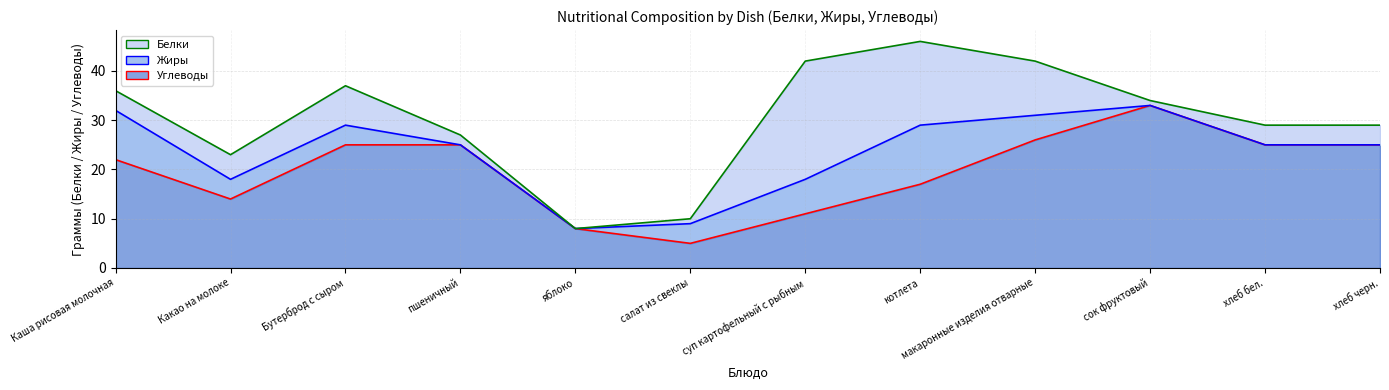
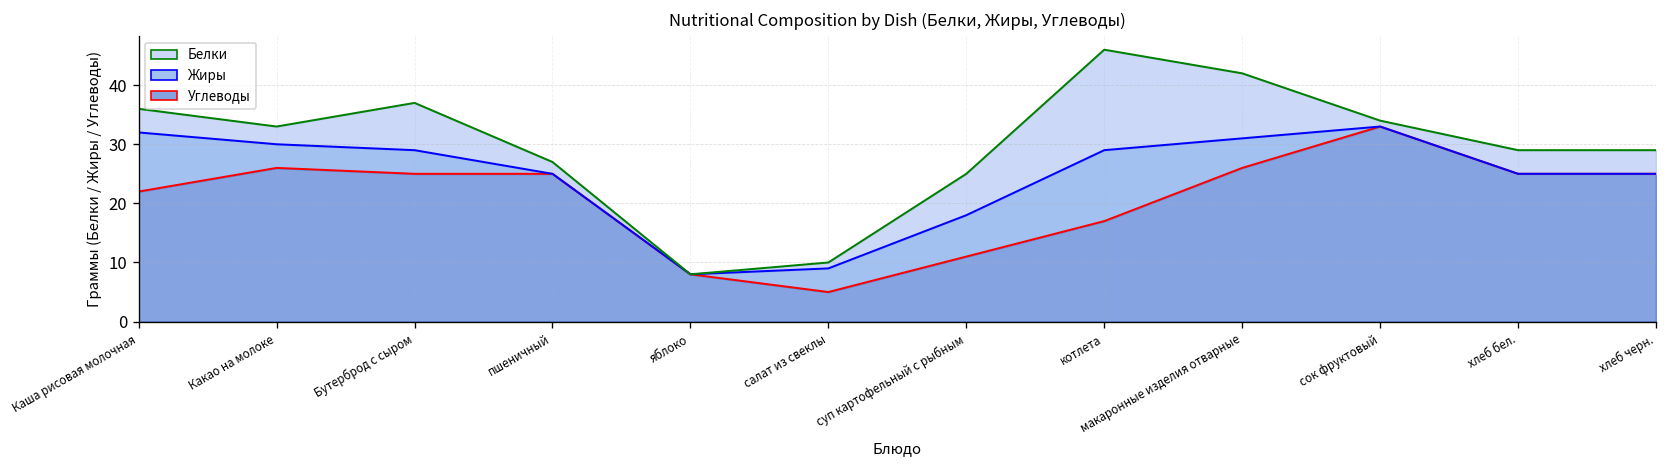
Углеводы, Какао на молоке: 14 -> 26
Белки, Какао на молоке: 5 -> 3
Белки, суп картофельный с рыбным: 24 -> 7
